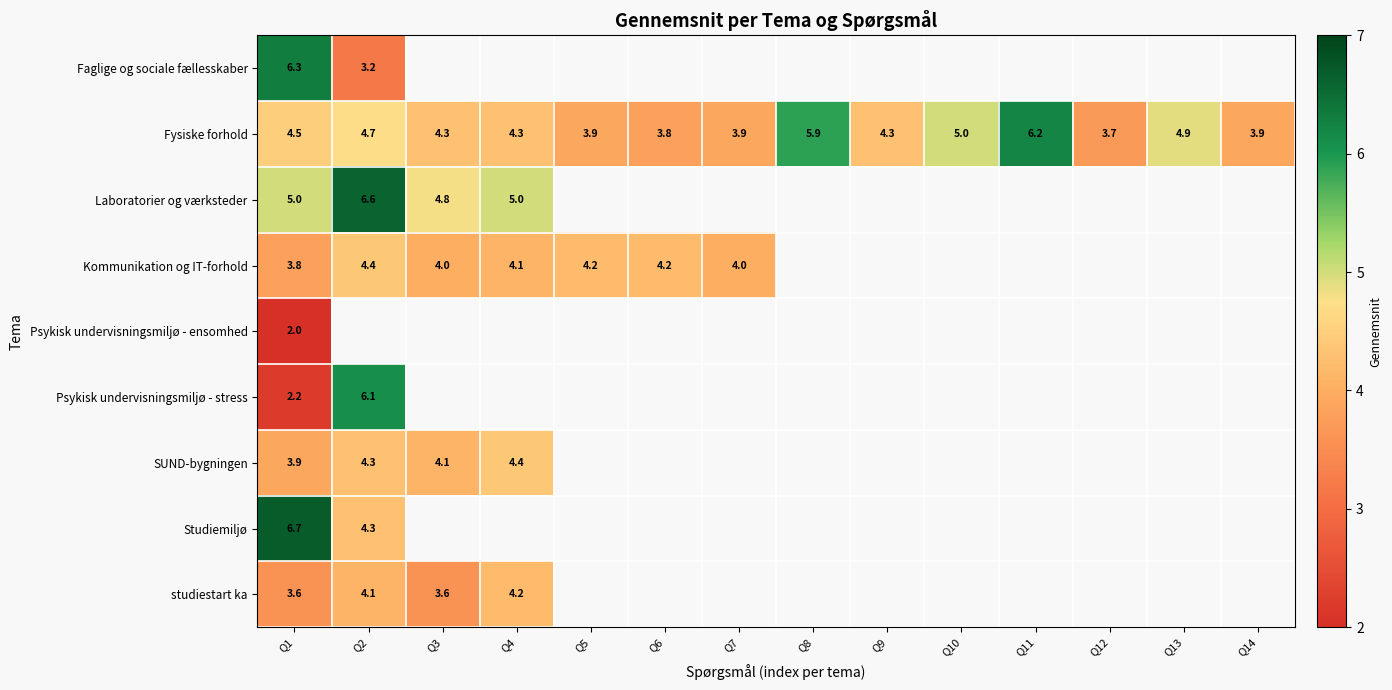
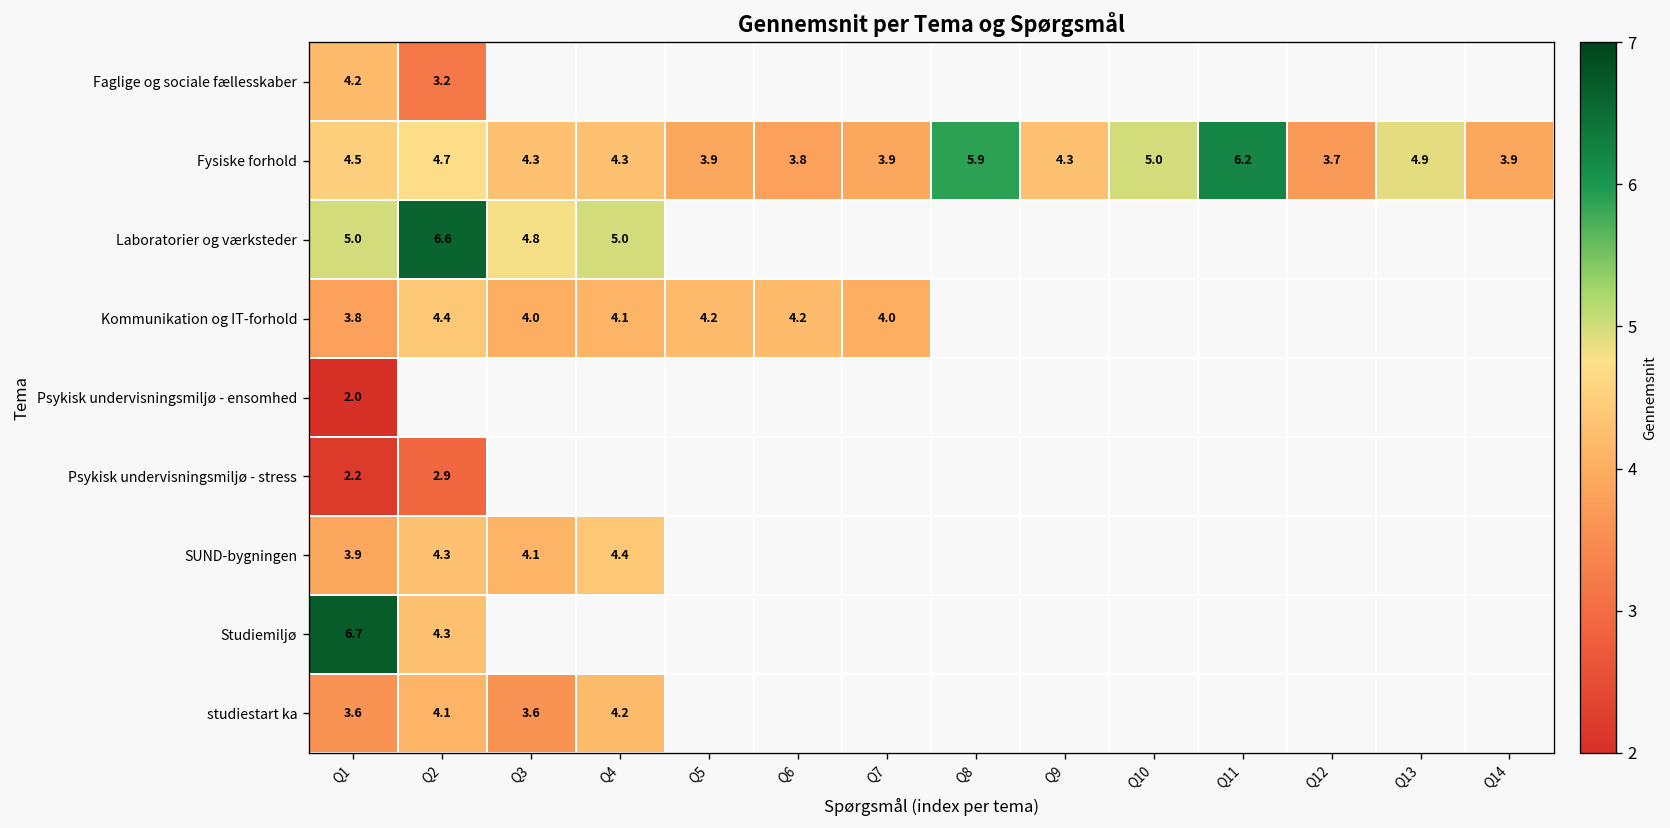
Faglige og sociale fællesskaber, Q1: 6.3 -> 4.2
Psykisk undervisningsmiljø - stress, Q2: 6.1 -> 2.9
